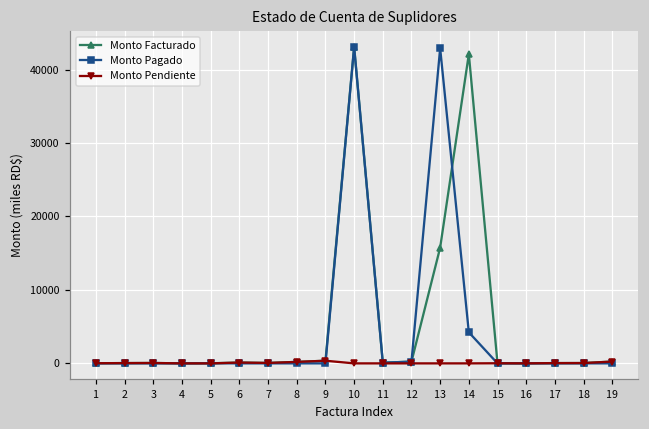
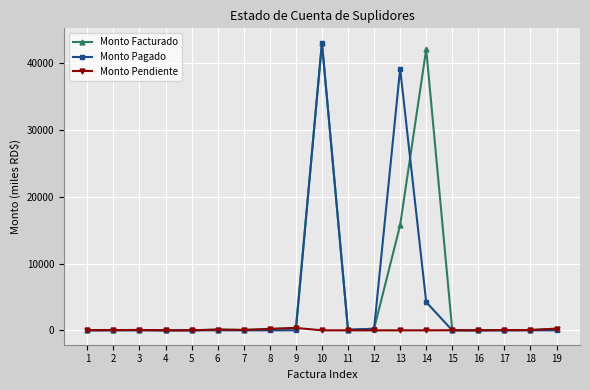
Monto Pagado, 13: 43000 -> 39000
